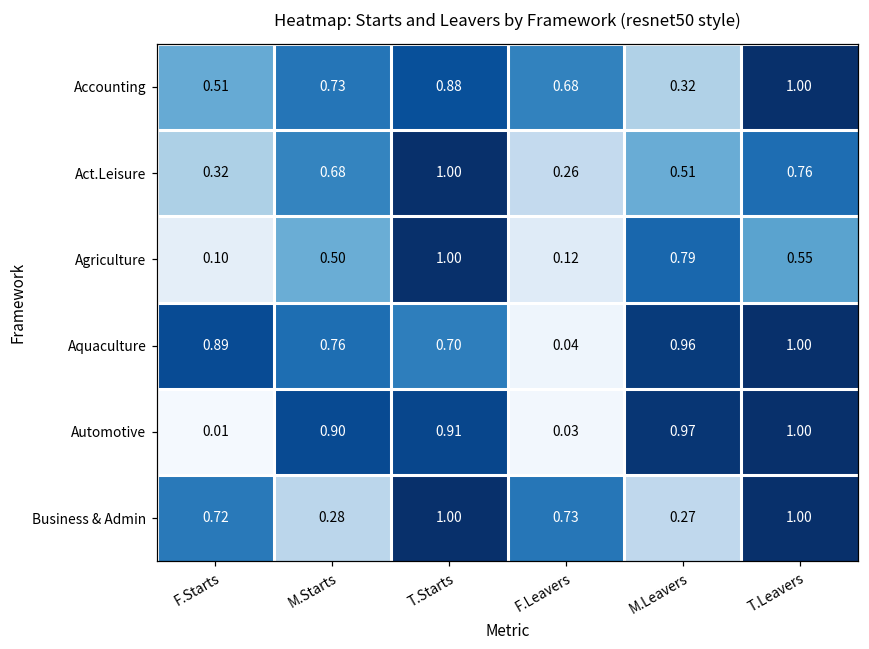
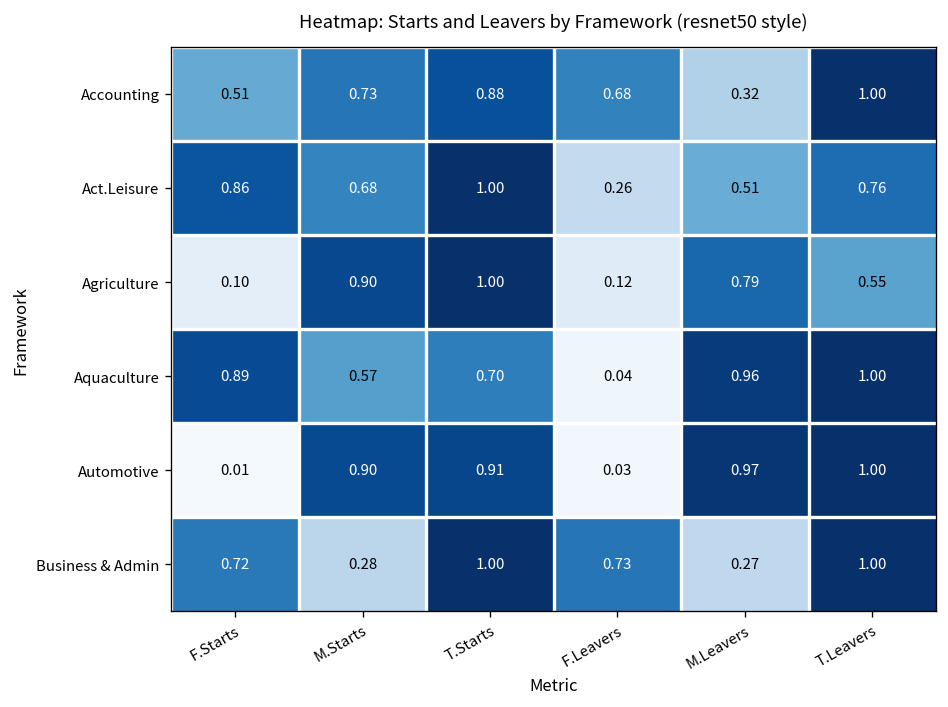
Act.Leisure, F.Starts: 0.32 -> 0.86
Agriculture, M.Starts: 0.50 -> 0.90
Aquaculture, M.Starts: 0.76 -> 0.57
